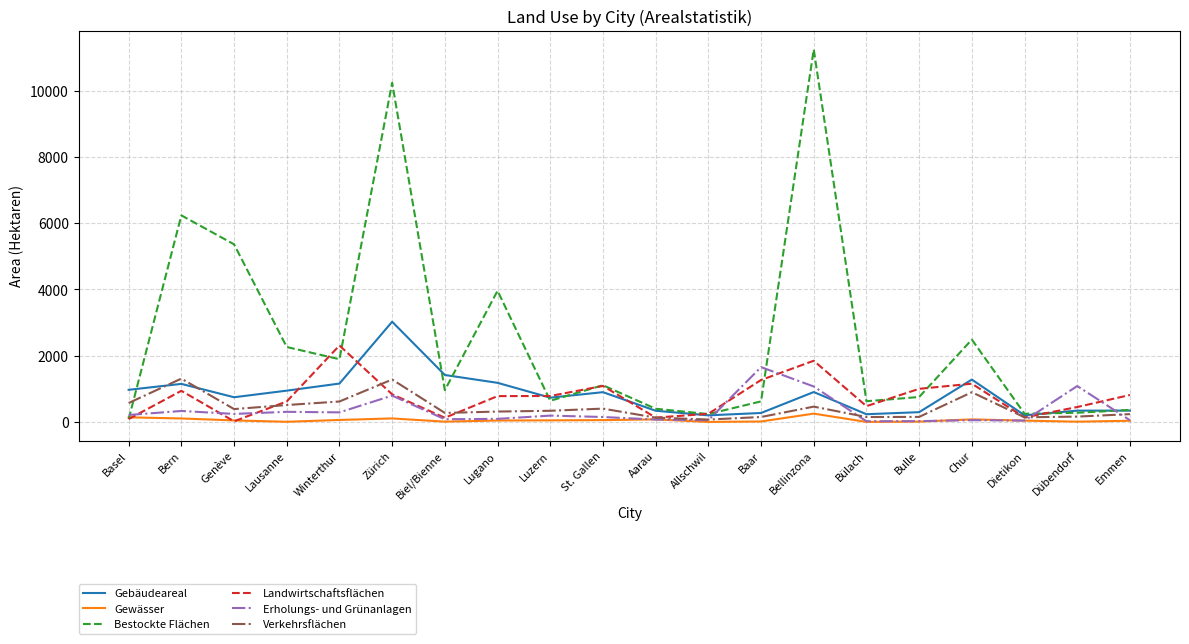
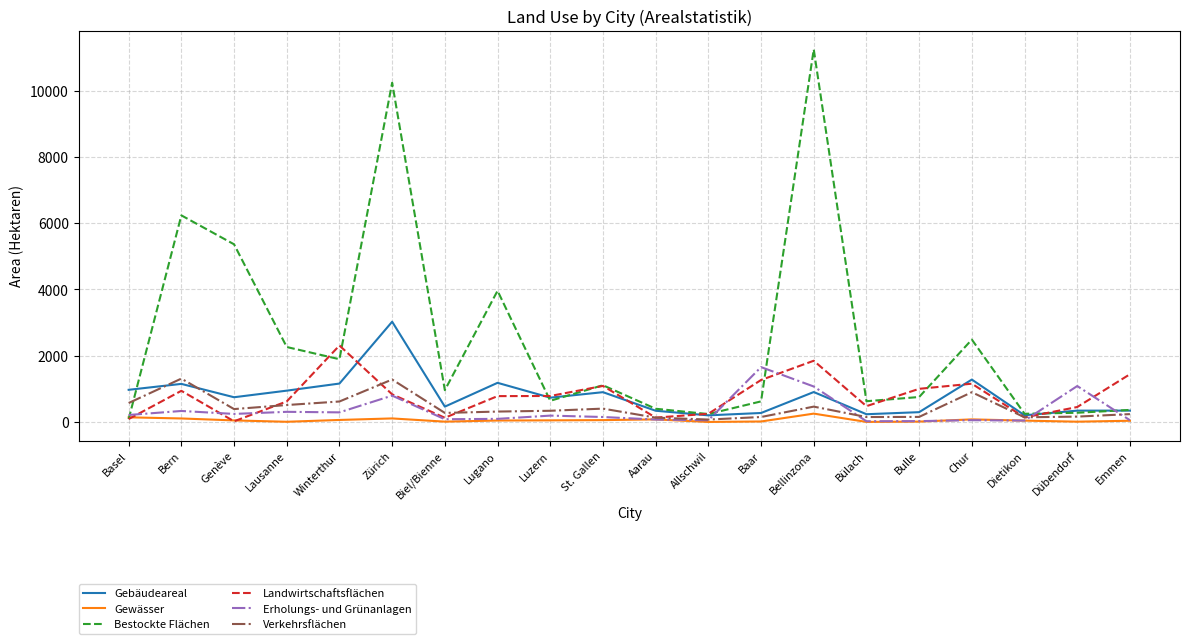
Gebäudeareal, Biel/Bienne: 1400 -> 500
Landwirtschaftsflächen, Emmen: 800 -> 1400
